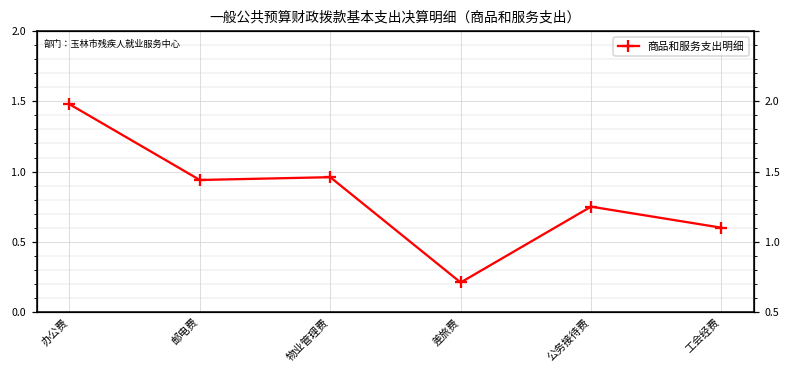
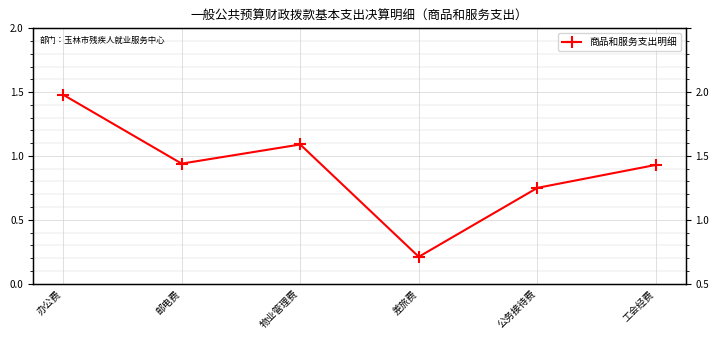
物业管理费: 0.96 -> 1.09
工会经费: 0.60 -> 0.93
